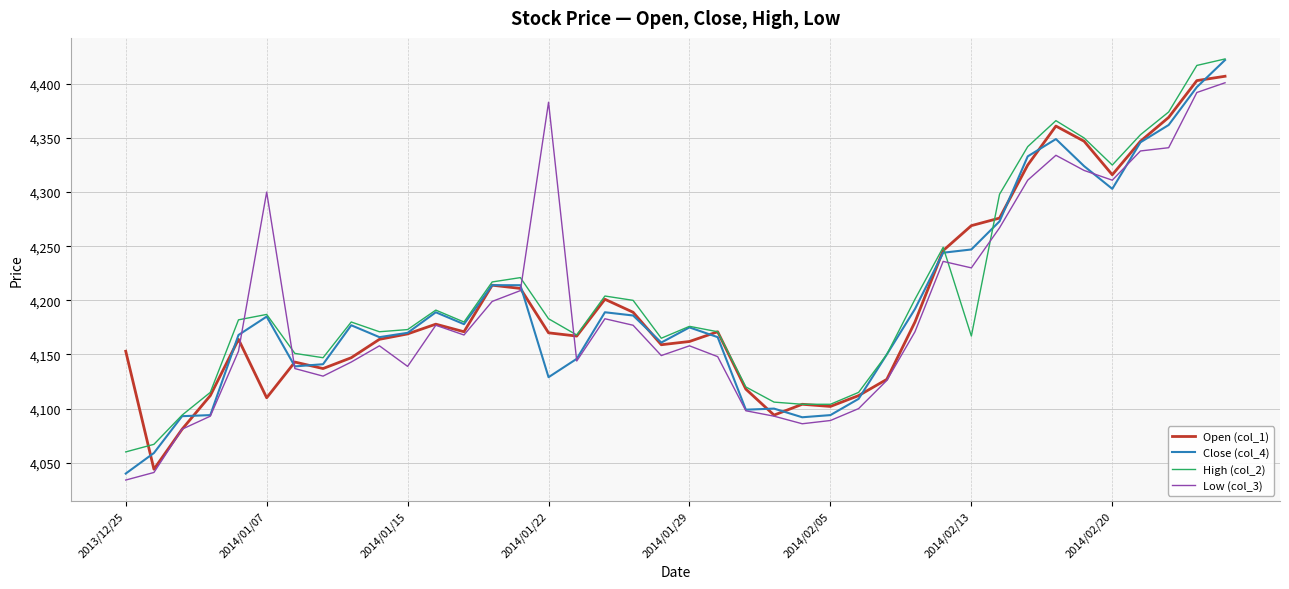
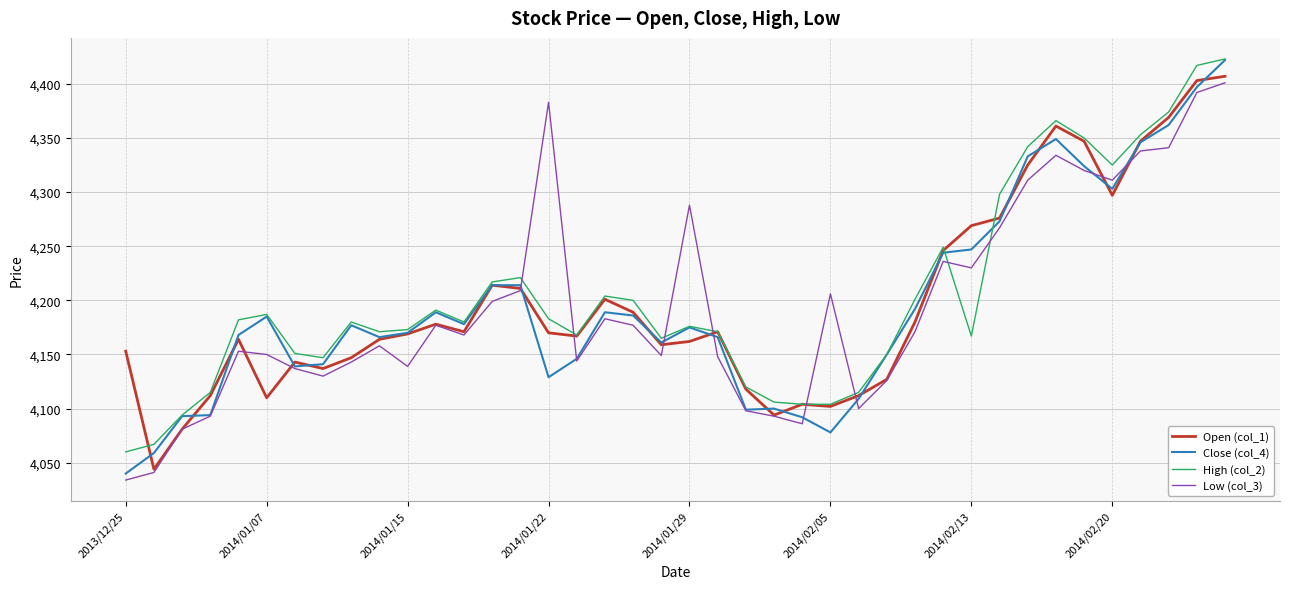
Low (col_3), 2014/01/07: 4,300 -> 4,150
Low (col_3), 2014/01/29: 4,158 -> 4,288
Close (col_4), 2014/02/05: 4,094 -> 4,078
Low (col_3), 2014/02/05: 4,089 -> 4,206
Open (col_1), 2014/02/20: 4,316 -> 4,297
